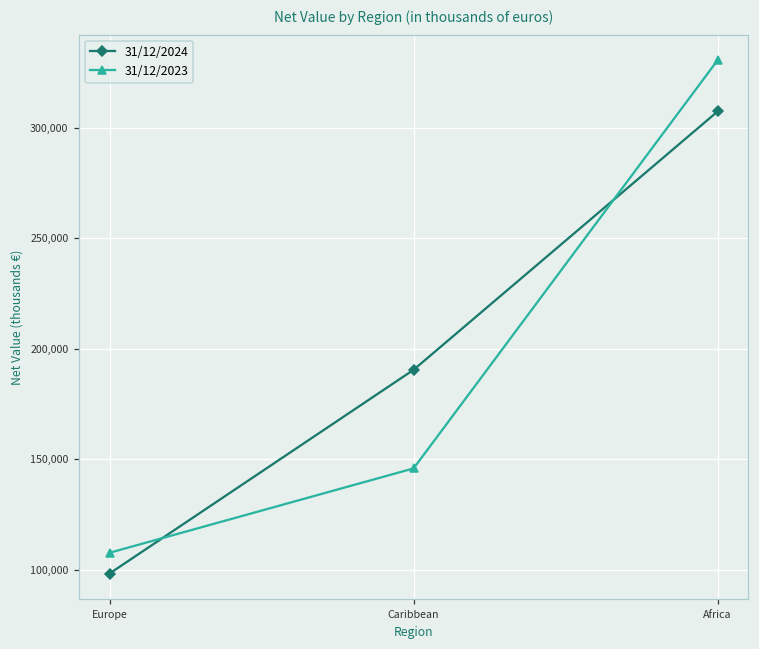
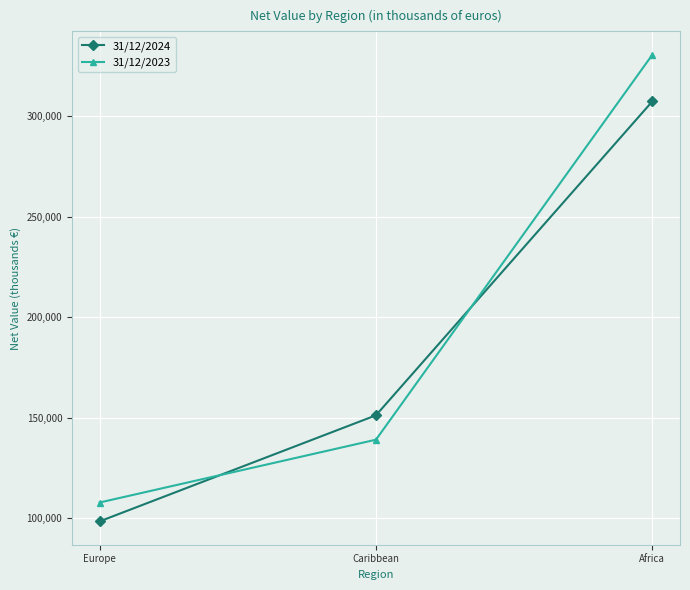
31/12/2024, Caribbean: 190,000 -> 151,000
31/12/2023, Caribbean: 146,000 -> 139,000
